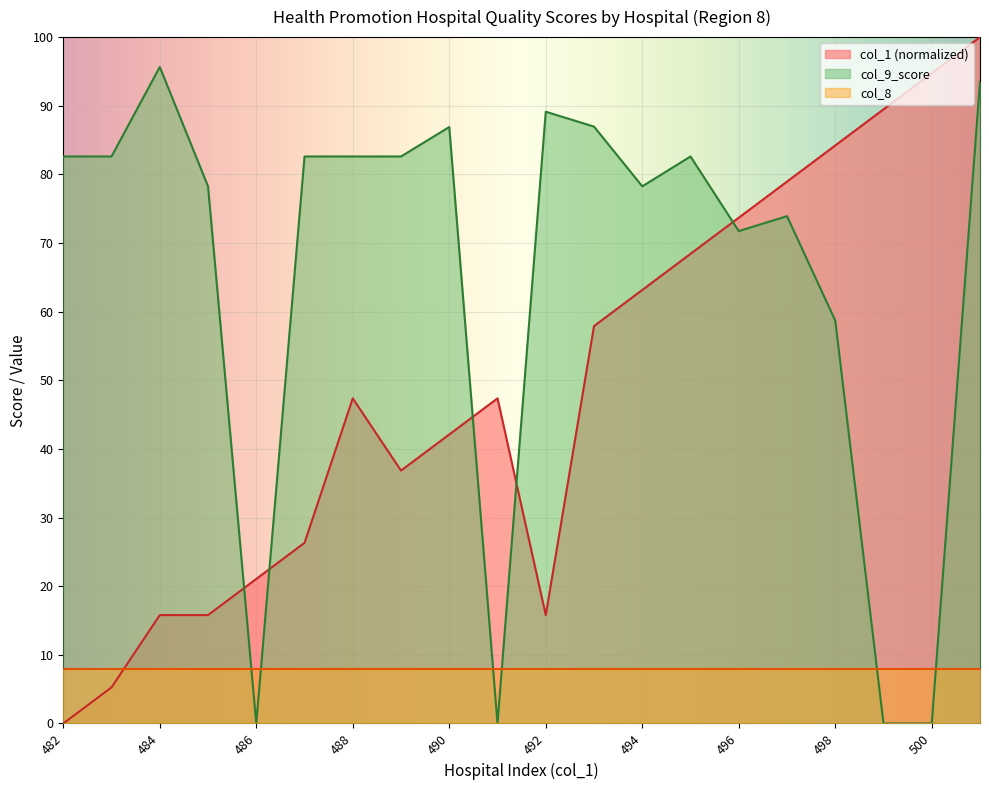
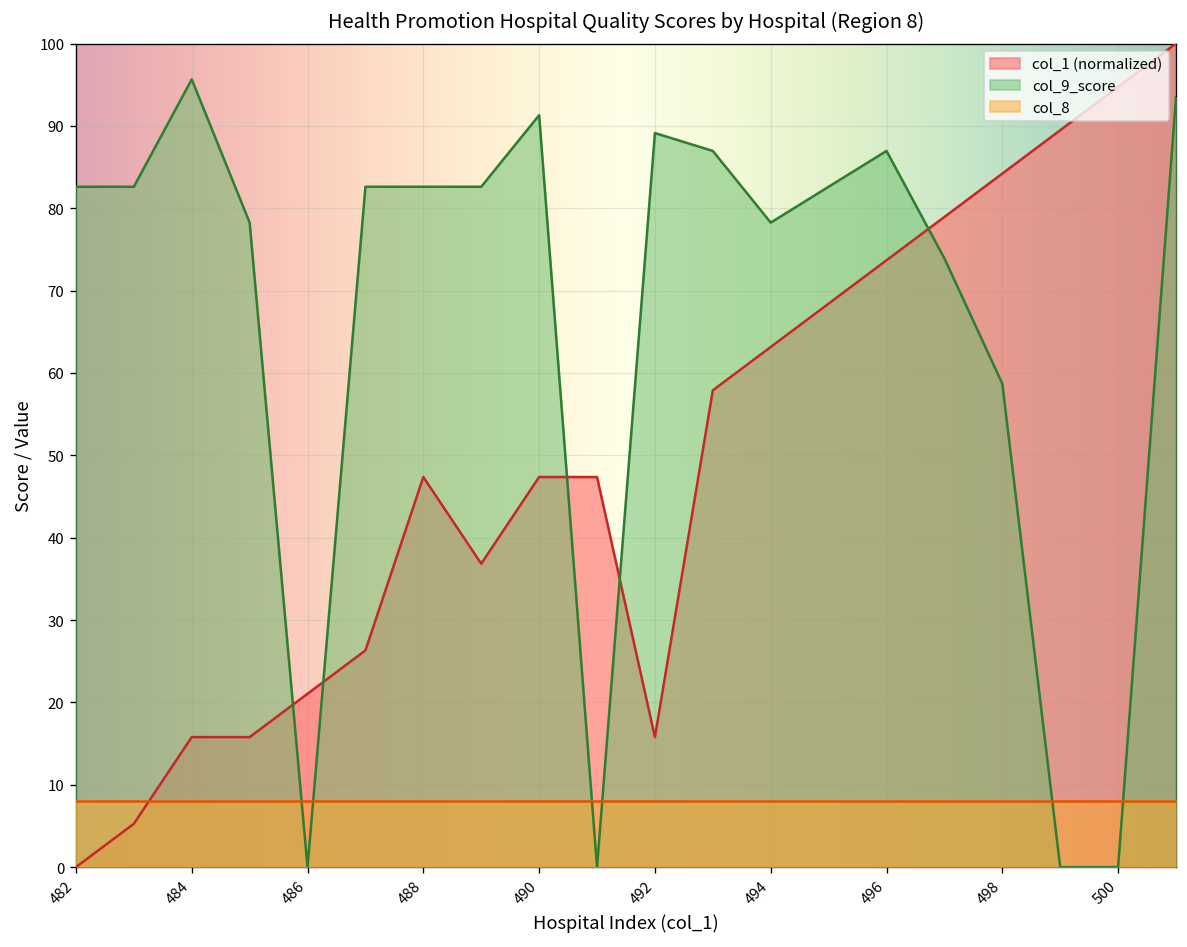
col_1 (normalized), 490: 42 -> 47
col_9_score, 490: 87 -> 91
col_9_score, 496: 72 -> 87
